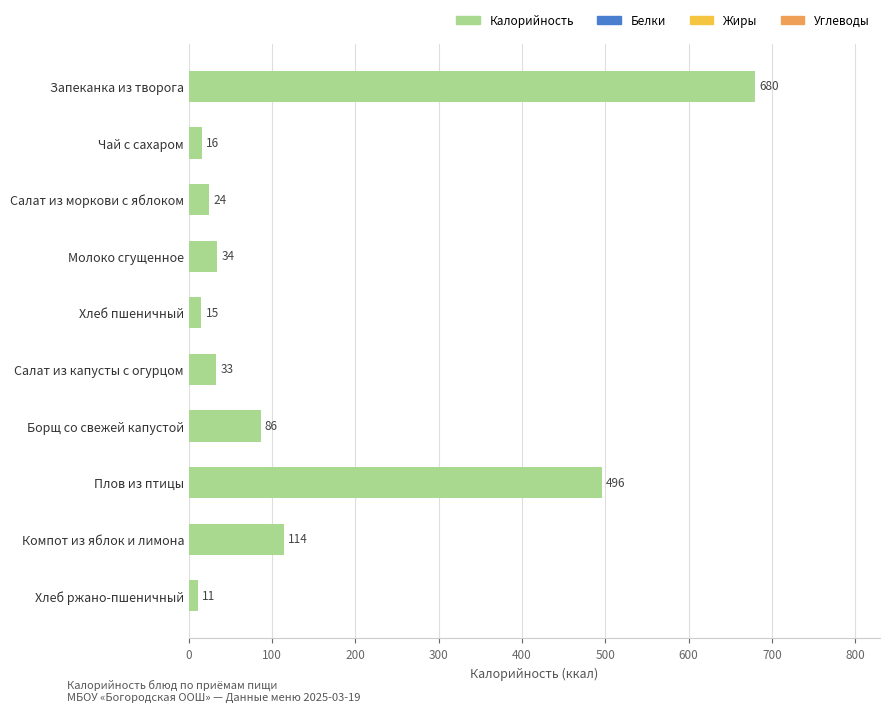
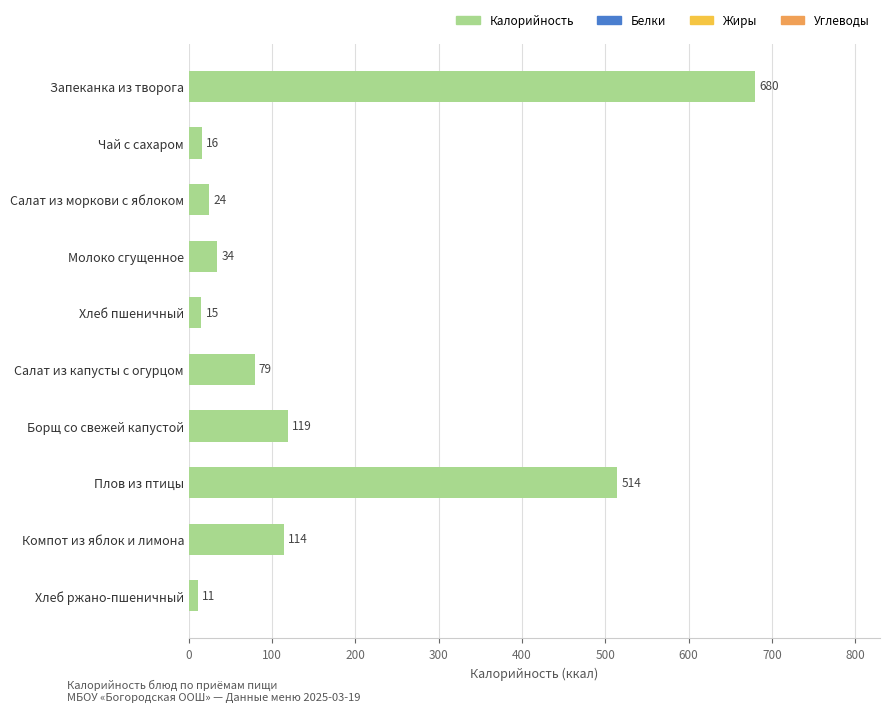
Салат из капусты с огурцом: 33 -> 79
Борщ со свежей капустой: 86 -> 119
Плов из птицы: 496 -> 514
